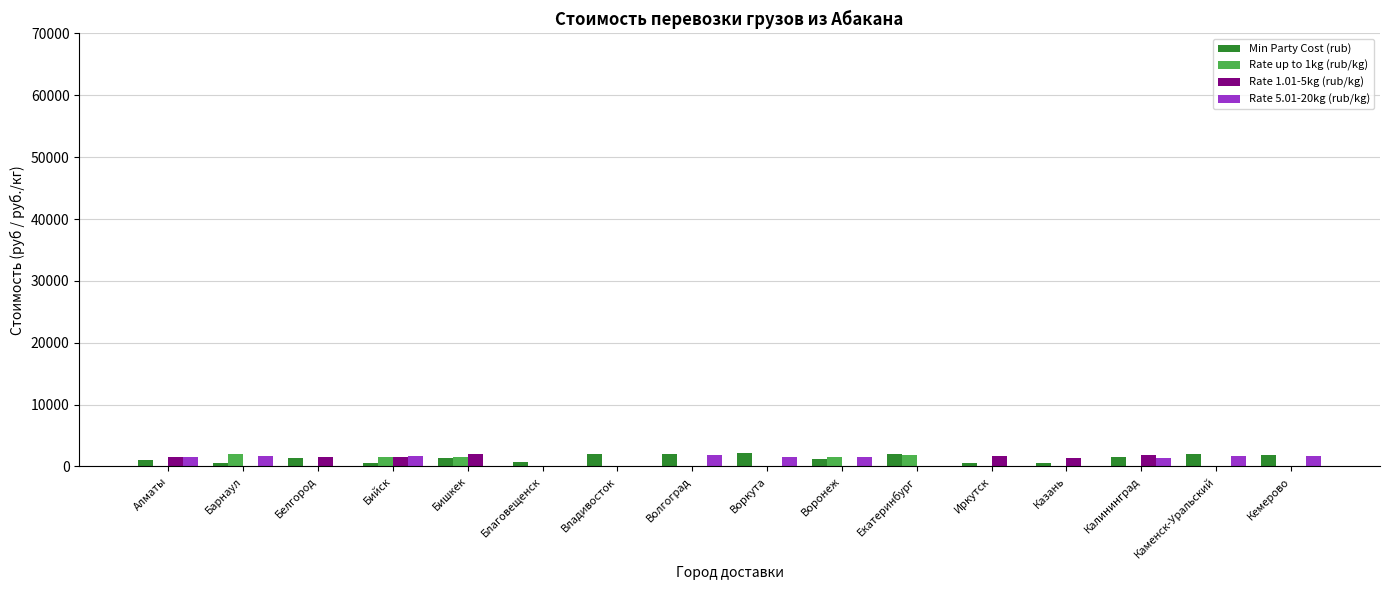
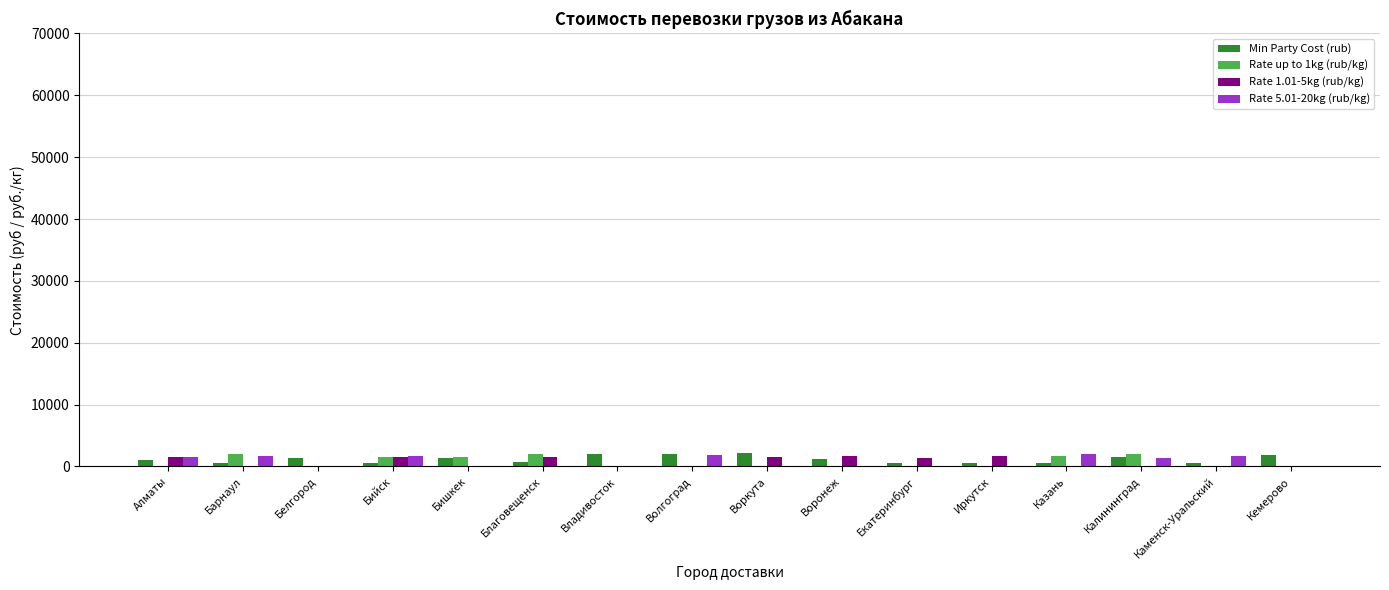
Rate 1.01-5kg (rub/kg), Белгород: 2000 -> 0
Rate 1.01-5kg (rub/kg), Бишкек: 2000 -> 0
Rate up to 1kg (rub/kg), Благовещенск: 0 -> 2000
Rate 1.01-5kg (rub/kg), Благовещенск: 0 -> 2000
Rate 1.01-5kg (rub/kg), Воркута: 0 -> 2000
Rate 5.01-20kg (rub/kg), Воркута: 1000 -> 0
Rate up to 1kg (rub/kg), Воронеж: 2000 -> 0
Rate 1.01-5kg (rub/kg), Воронеж: 0 -> 2000
Rate 5.01-20kg (rub/kg), Воронеж: 1000 -> 0
Min Party Cost (rub), Екатеринбург: 2000 -> 1000
Rate up to 1kg (rub/kg), Екатеринбург: 2000 -> 0
Rate 1.01-5kg (rub/kg), Екатеринбург: 0 -> 1000
Rate up to 1kg (rub/kg), Казань: 0 -> 2000
Rate 1.01-5kg (rub/kg), Казань: 1000 -> 0
Rate 5.01-20kg (rub/kg), Казань: 0 -> 2000
Rate up to 1kg (rub/kg), Калининград: 0 -> 2000
Rate 1.01-5kg (rub/kg), Калининград: 2000 -> 0
Min Party Cost (rub), Каменск-Уральский: 2000 -> 1000
Rate 5.01-20kg (rub/kg), Кемерово: 2000 -> 0
